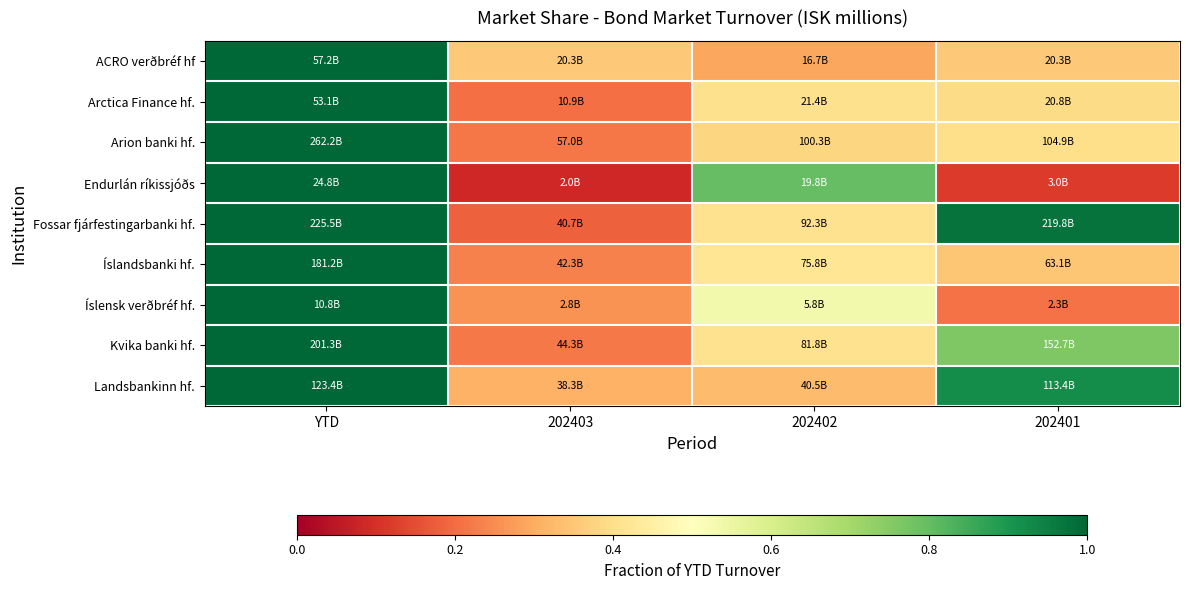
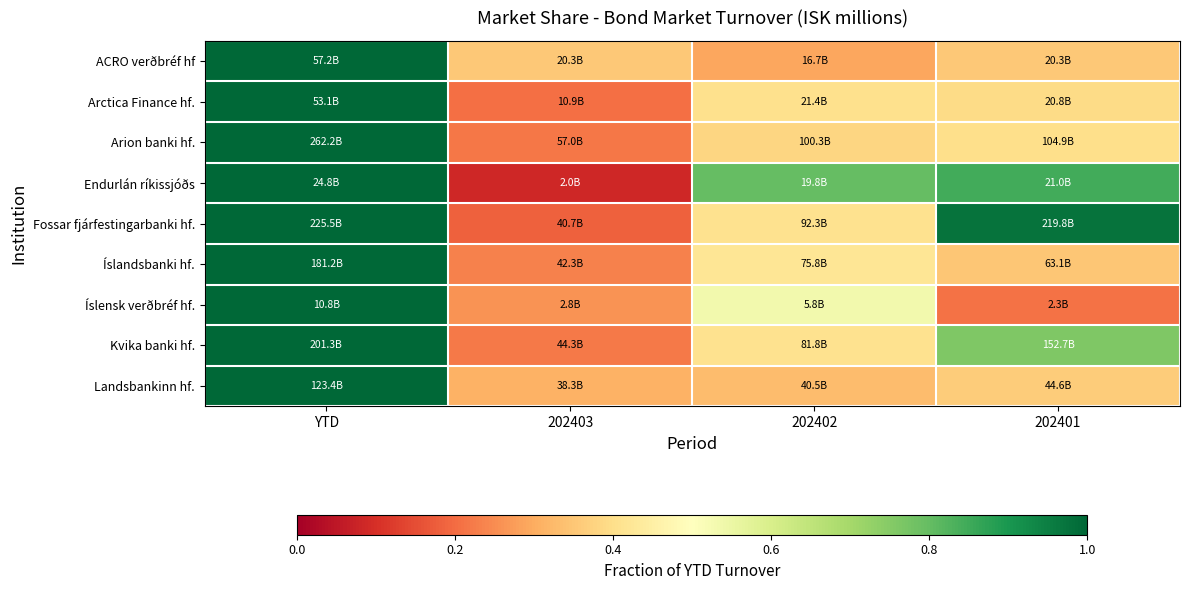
Endurlán ríkissjóðs, 202401: 3.0B -> 21.0B
Landsbankinn hf., 202401: 113.4B -> 44.6B
